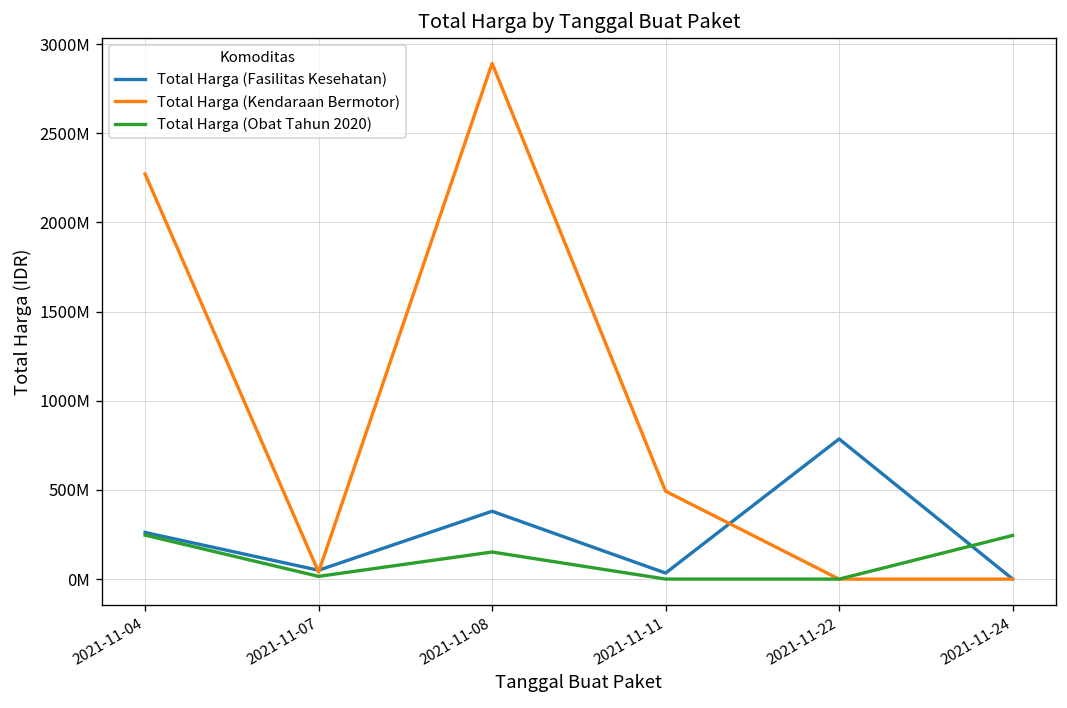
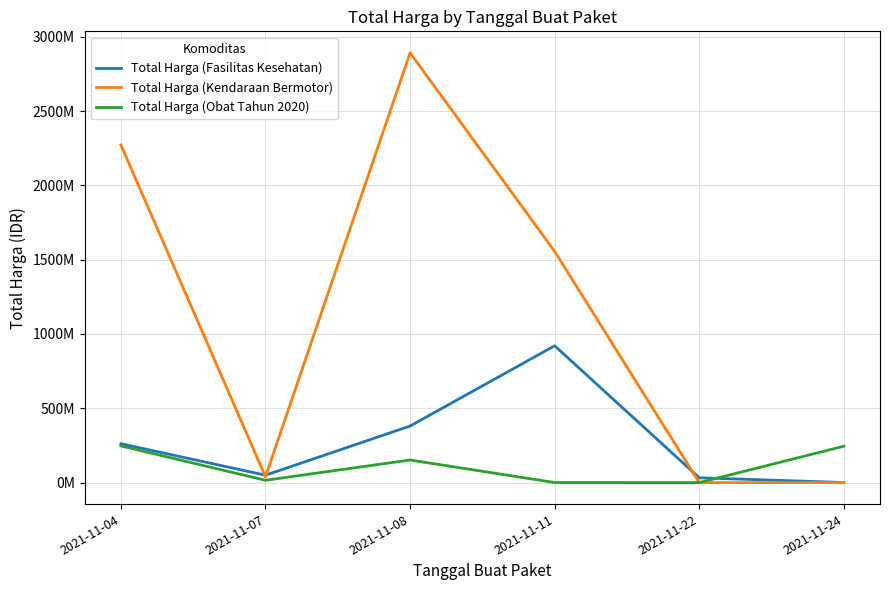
Total Harga (Fasilitas Kesehatan), 2021-11-11: 30000000 -> 920000000
Total Harga (Kendaraan Bermotor), 2021-11-11: 490000000 -> 1560000000
Total Harga (Fasilitas Kesehatan), 2021-11-22: 790000000 -> 30000000
